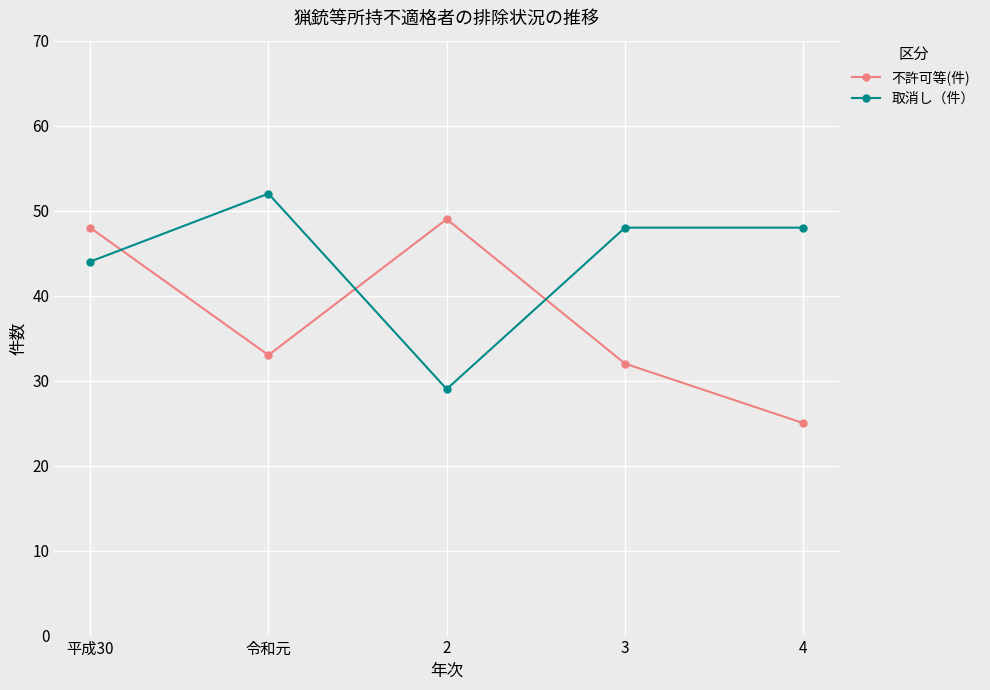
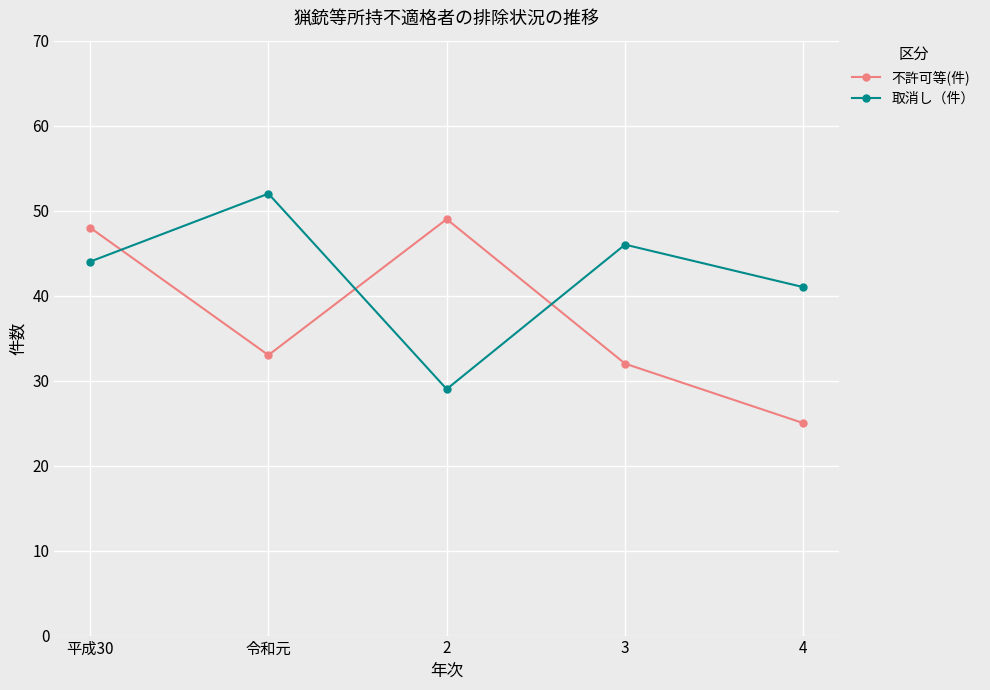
取消し（件）, 3: 48 -> 46
取消し（件）, 4: 48 -> 41
